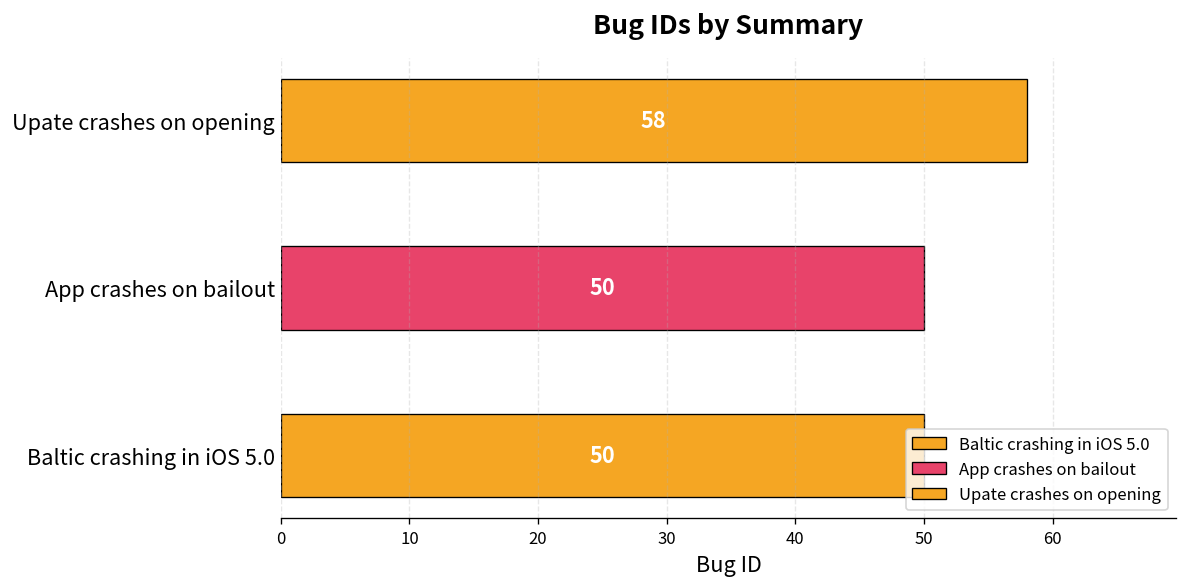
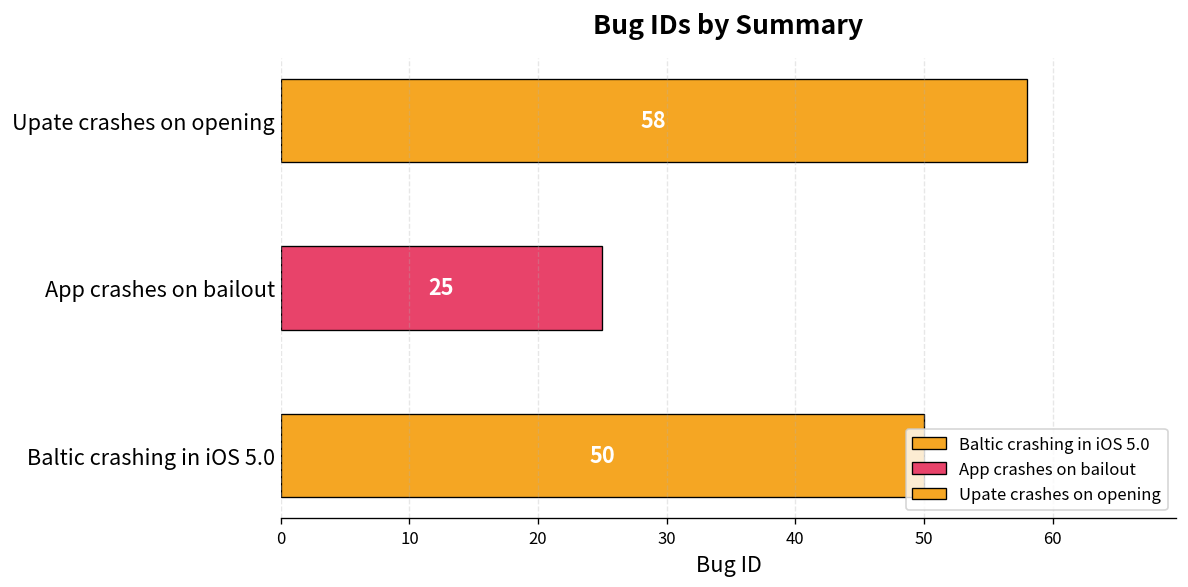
App crashes on bailout: 50 -> 25
